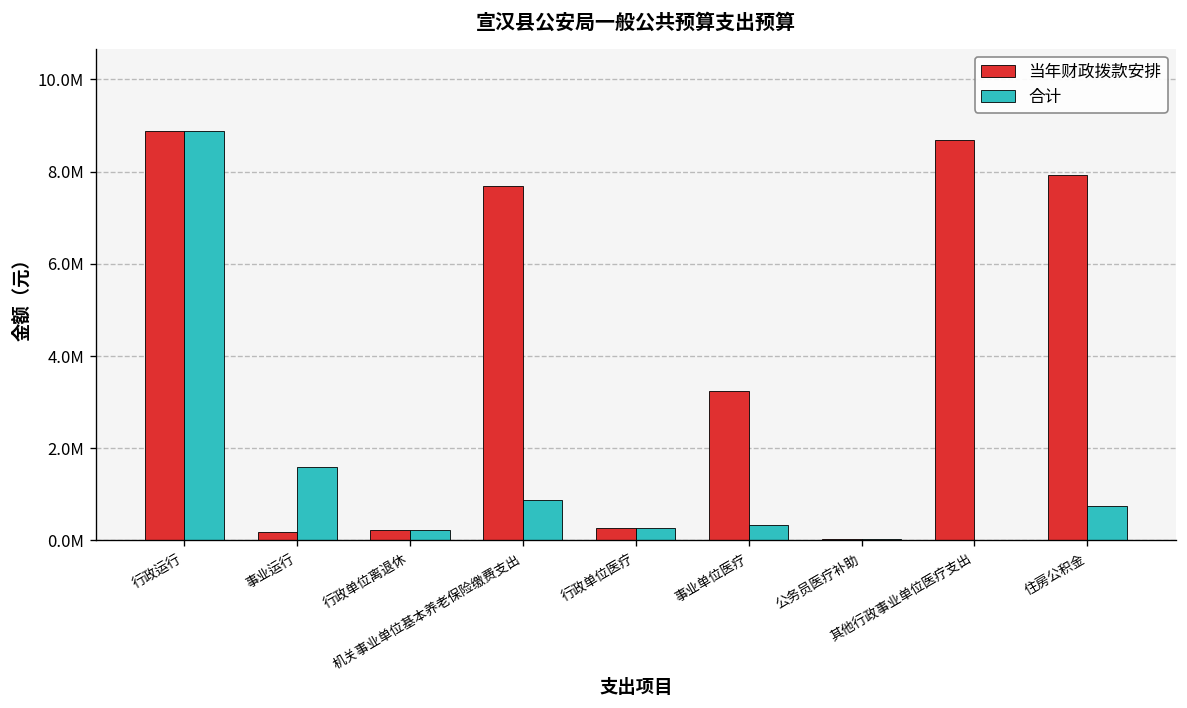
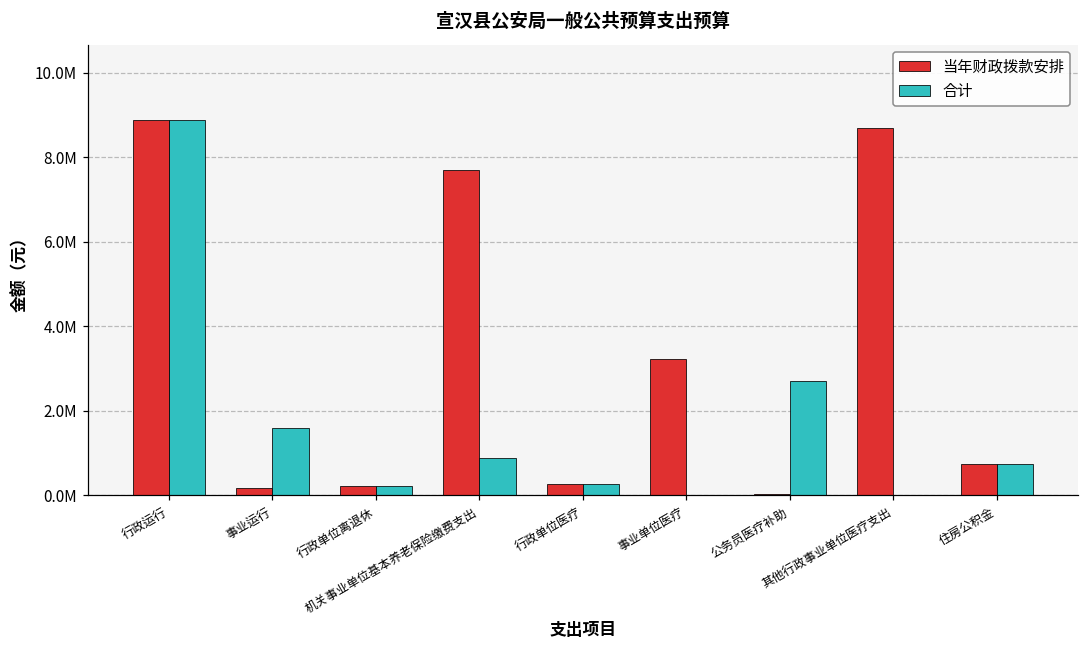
合计, 事业单位医疗: 300000 -> 0
合计, 公务员医疗补助: 0 -> 2700000
当年财政拨款安排, 住房公积金: 7900000 -> 700000
